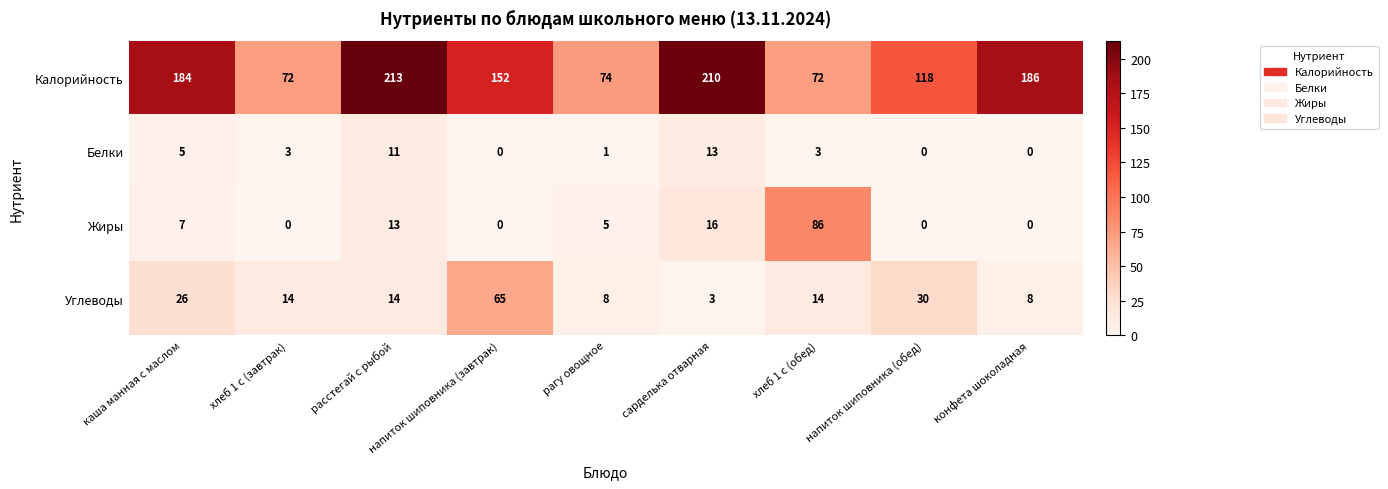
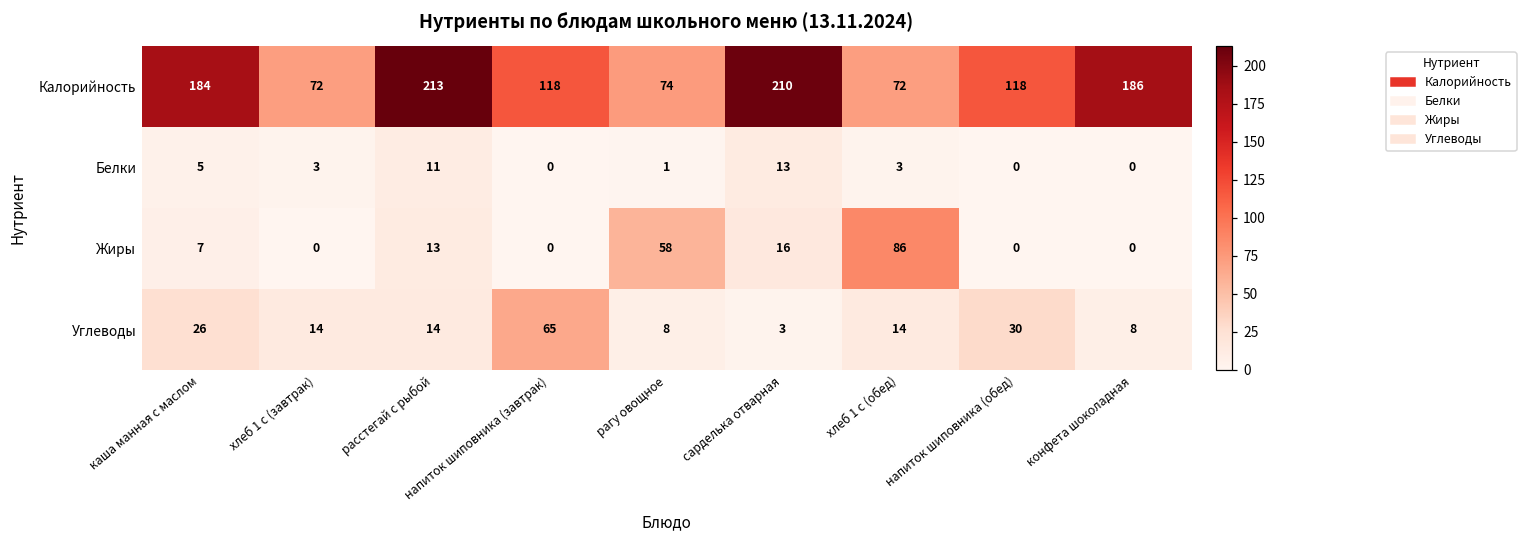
Калорийность, напиток шиповника (завтрак): 152 -> 118
Жиры, рагу овощное: 5 -> 58
